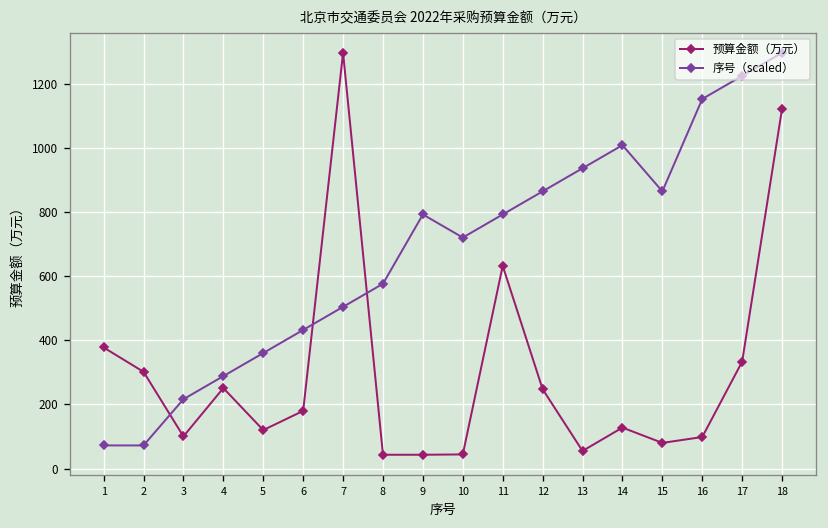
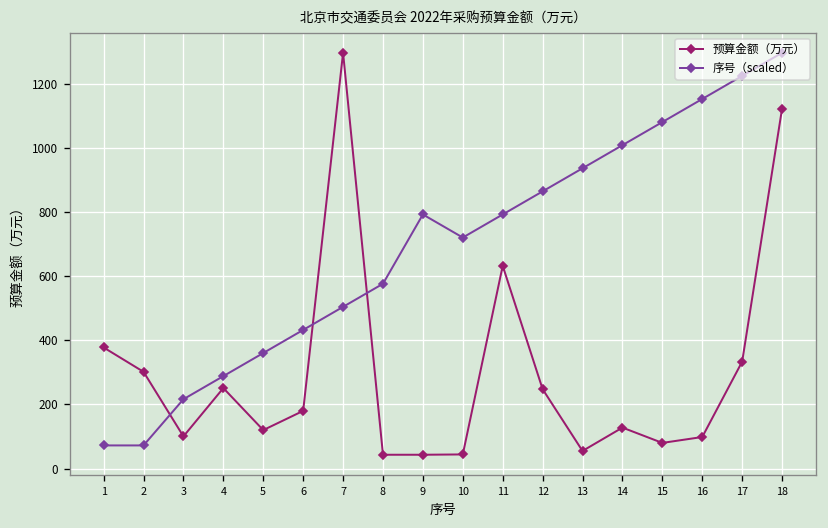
序号（scaled）, 15: 870 -> 1080
